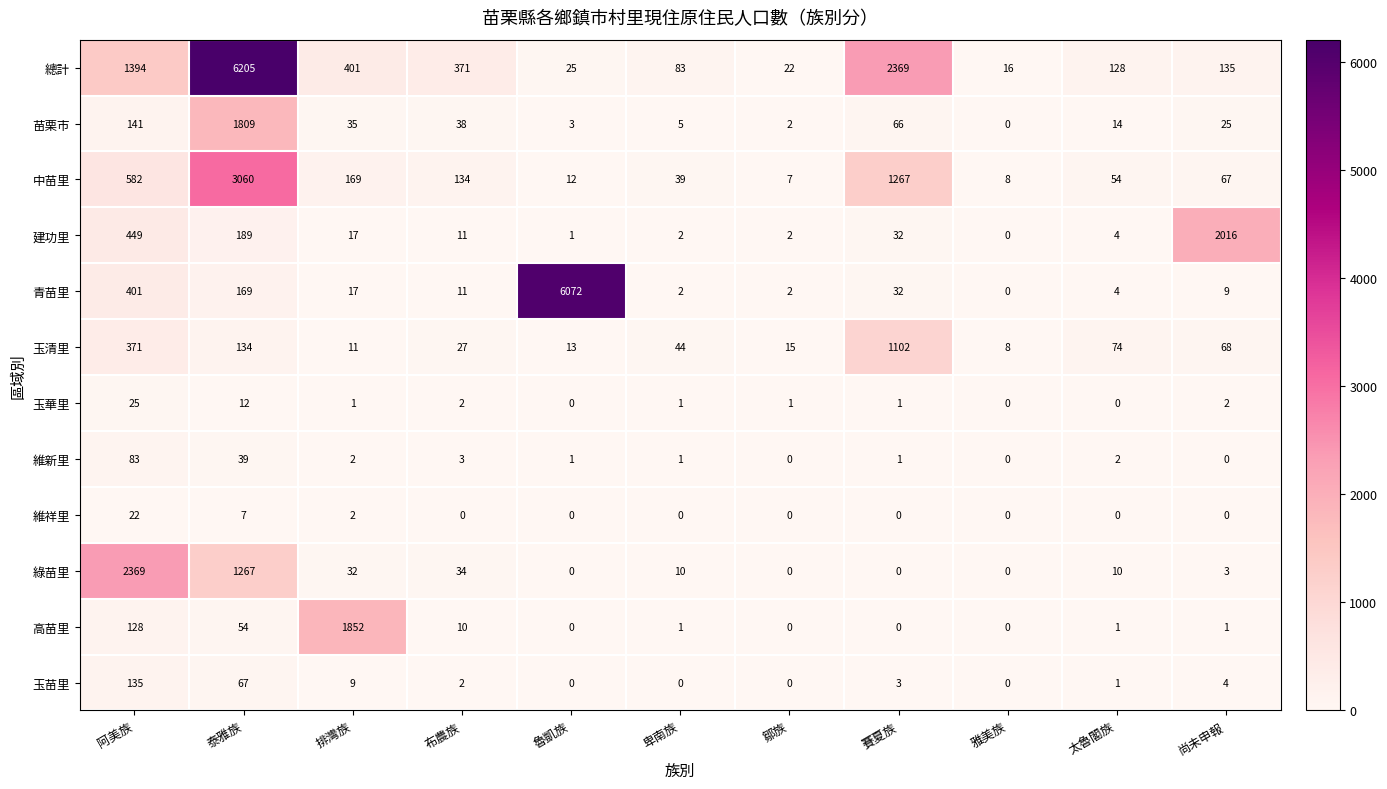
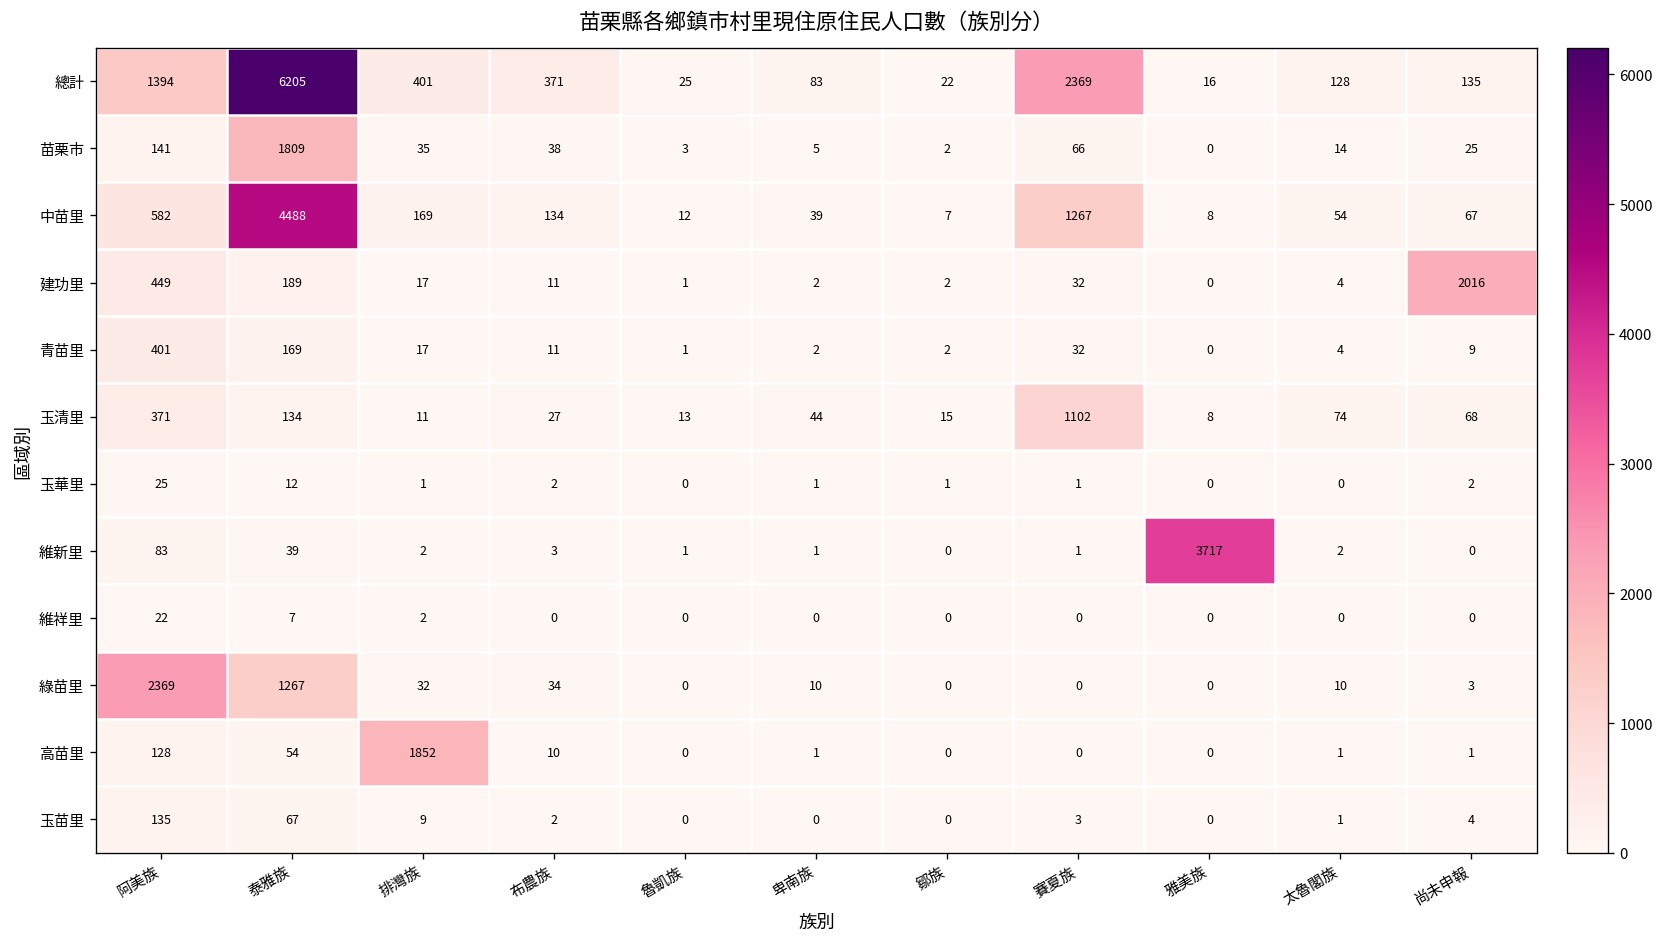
中苗里, 泰雅族: 3060 -> 4488
青苗里, 魯凱族: 6072 -> 1
維新里, 雅美族: 0 -> 3717
